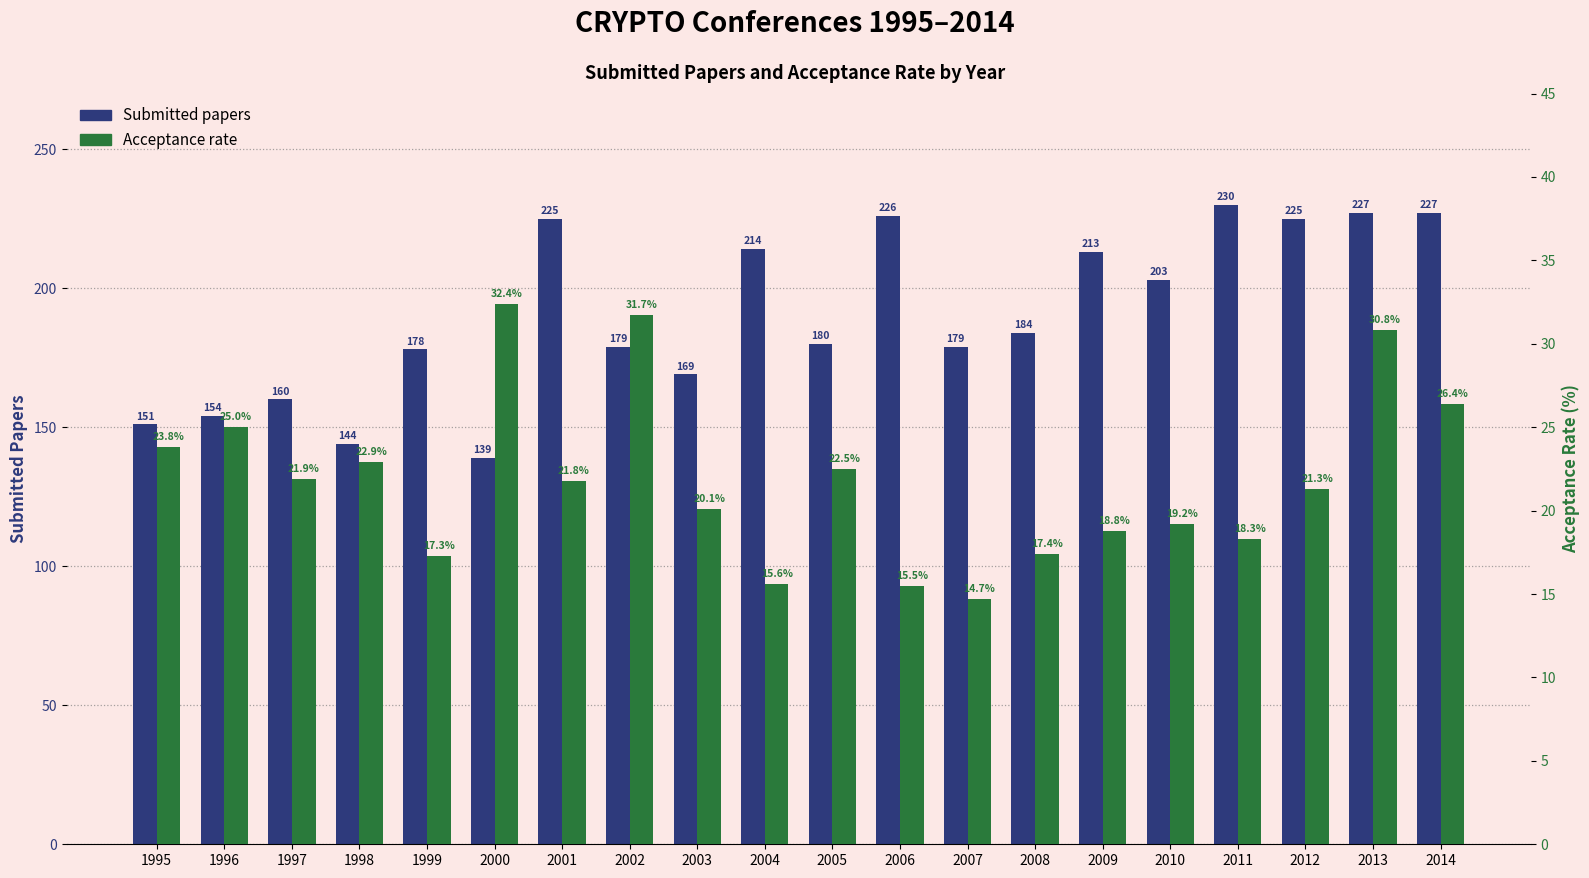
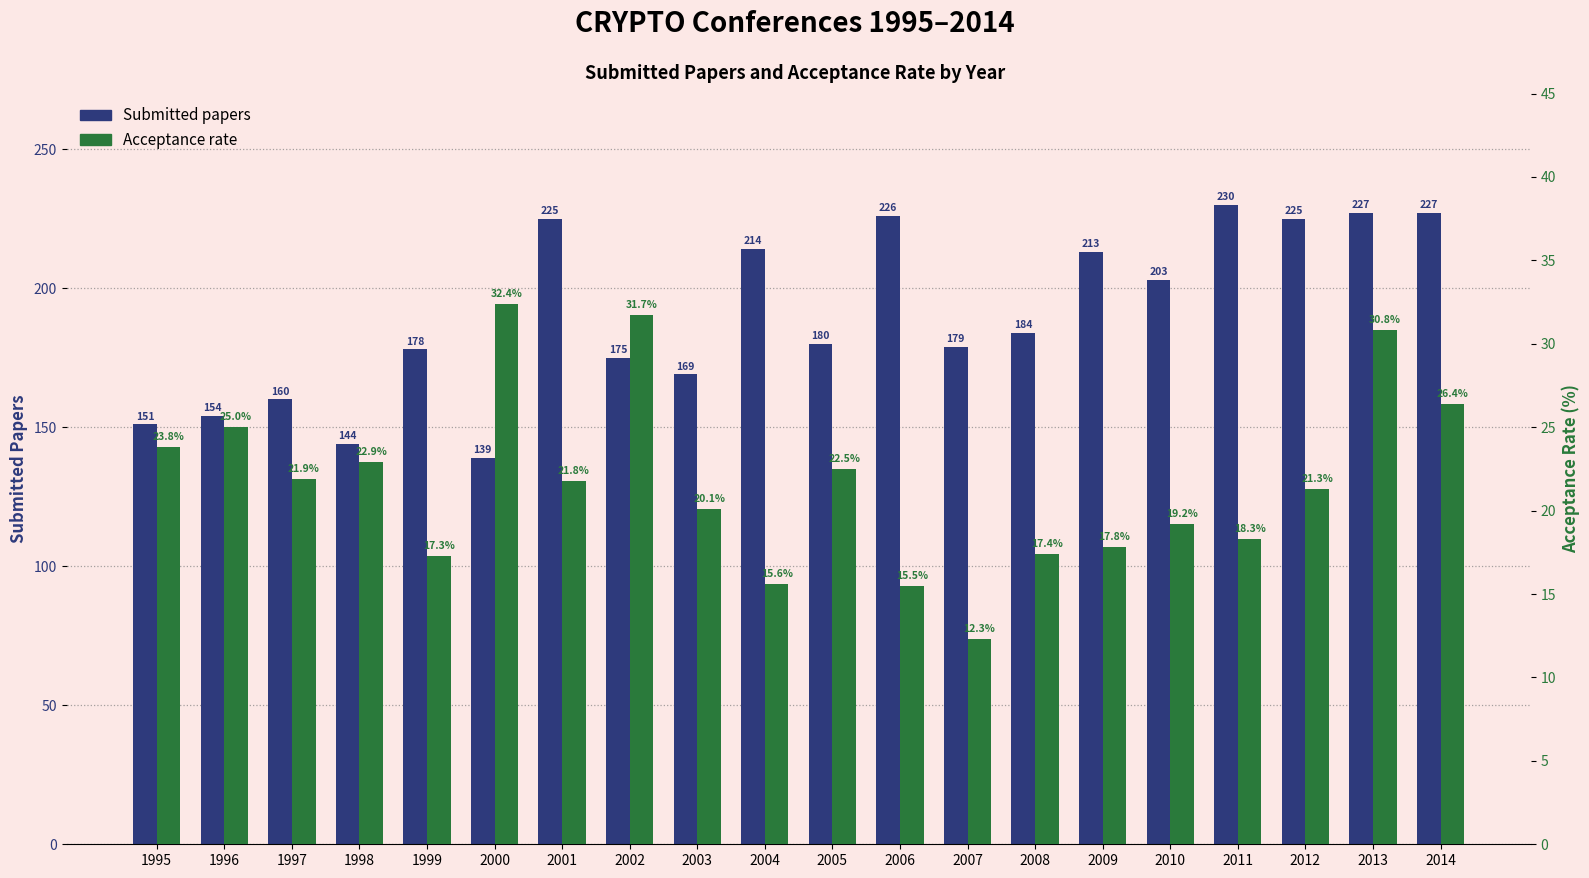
Submitted papers, 2002: 179 -> 175
Acceptance rate, 2007: 14.7% -> 12.3%
Acceptance rate, 2009: 18.8% -> 17.8%
